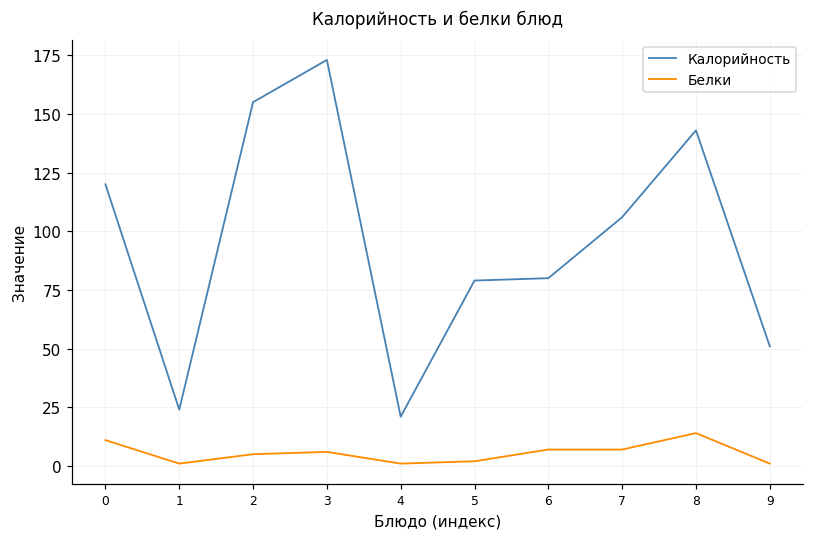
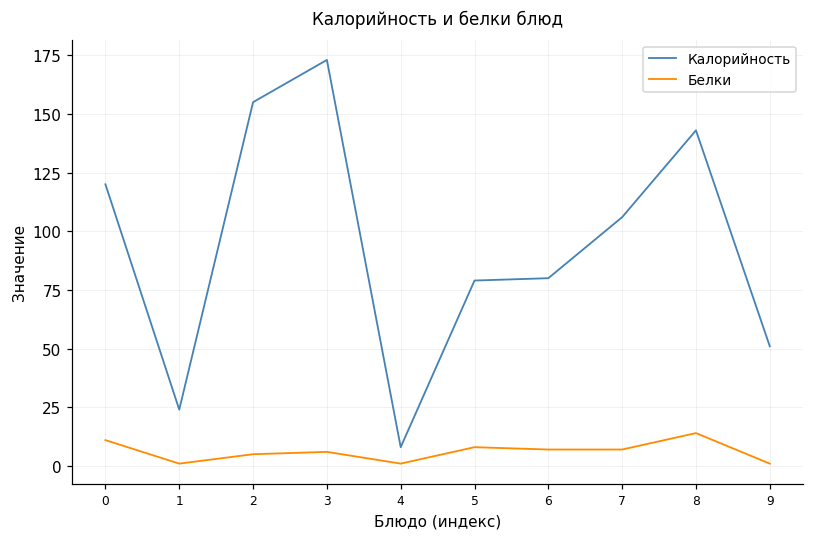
Калорийность, 4: 21 -> 8
Белки, 5: 2 -> 8
